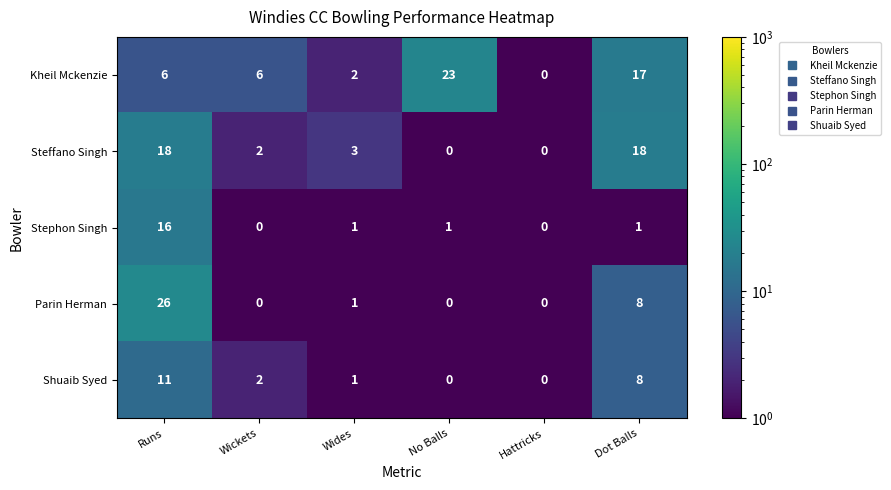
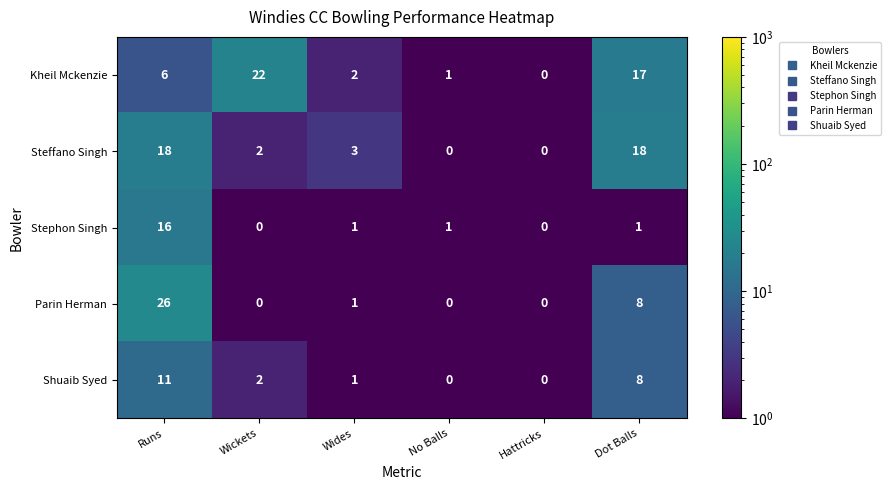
Kheil Mckenzie, Wickets: 6 -> 22
Kheil Mckenzie, No Balls: 23 -> 1
